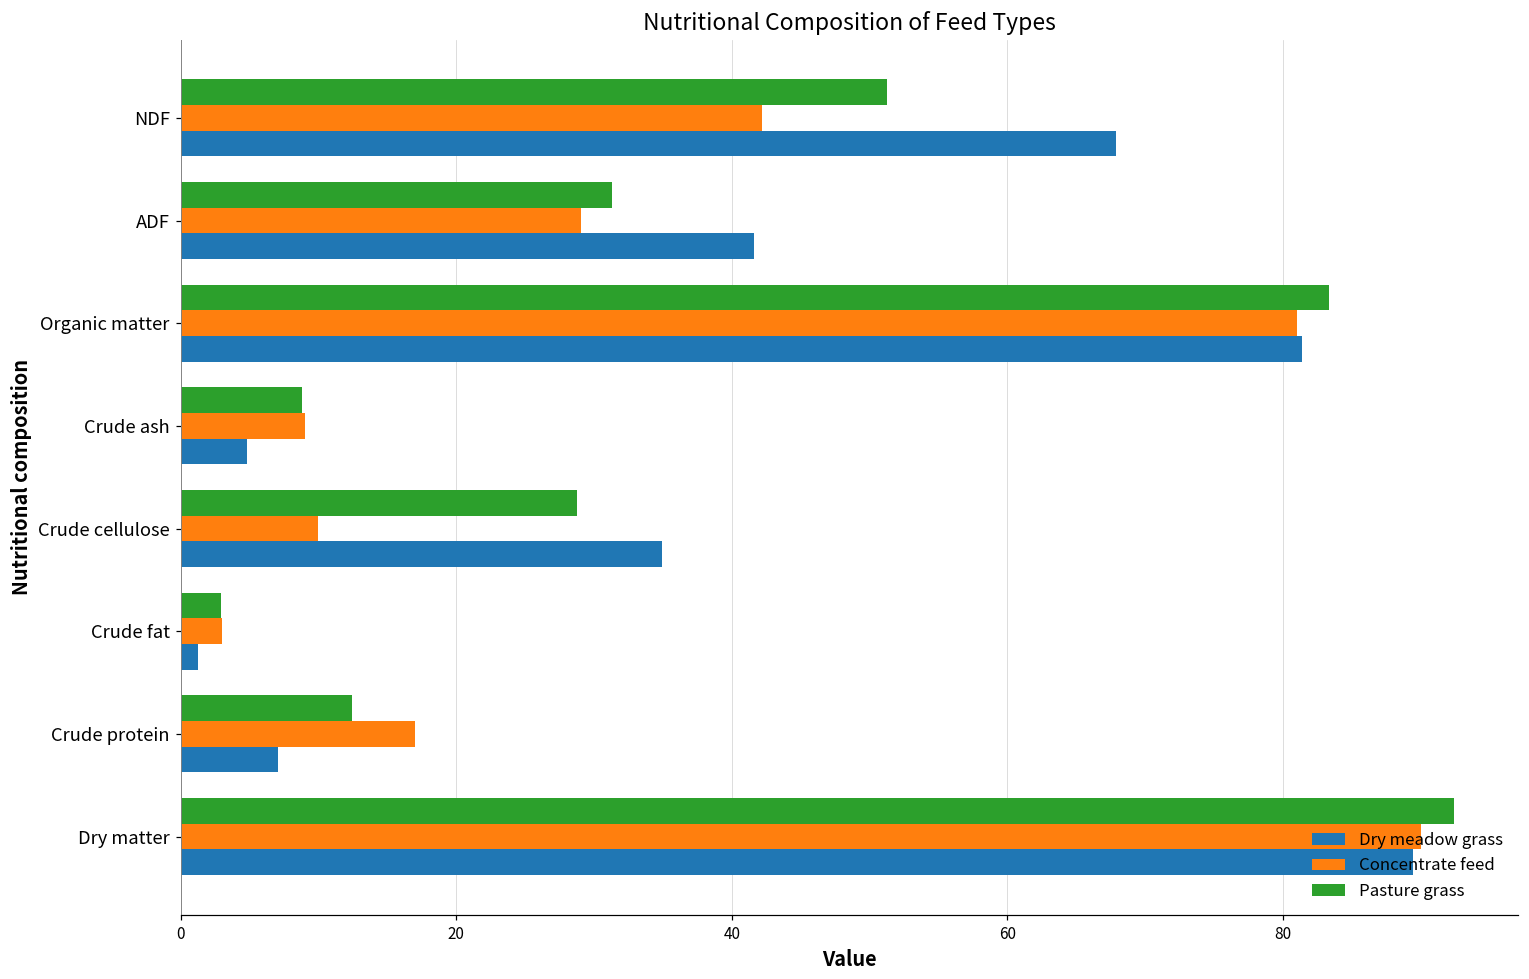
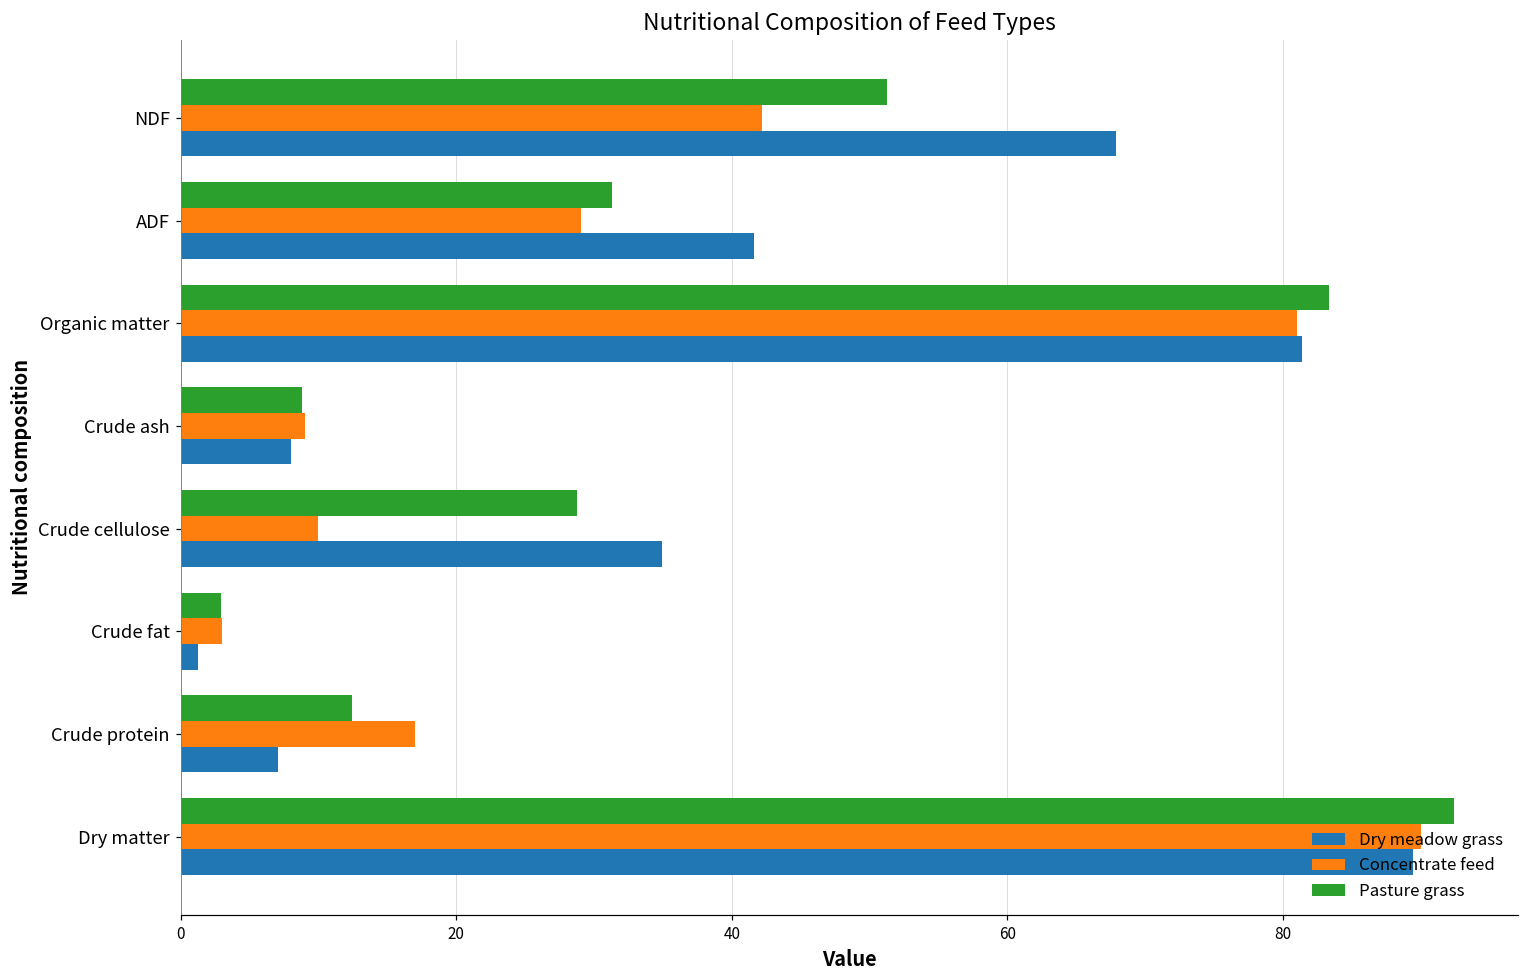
Dry meadow grass, Crude ash: 4.8 -> 8.0
